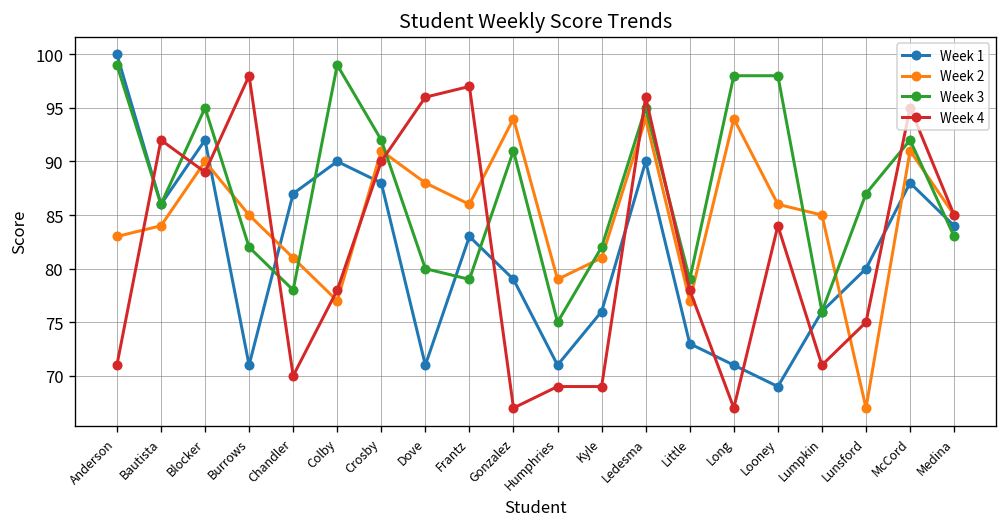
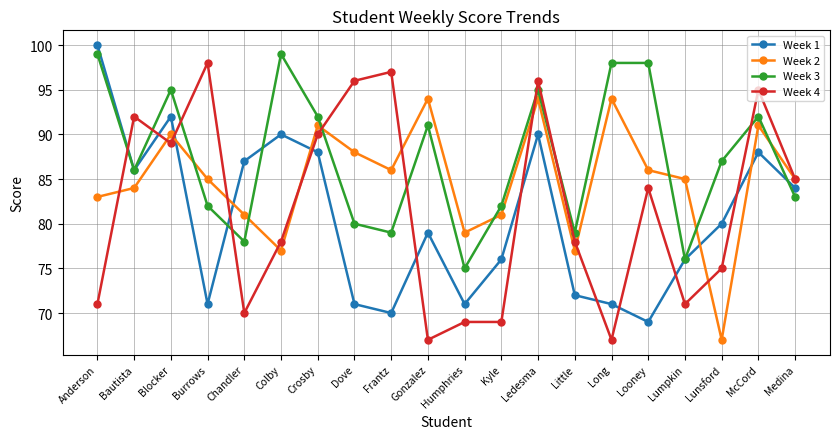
Week 1, Frantz: 83 -> 70
Week 1, Little: 73 -> 72
